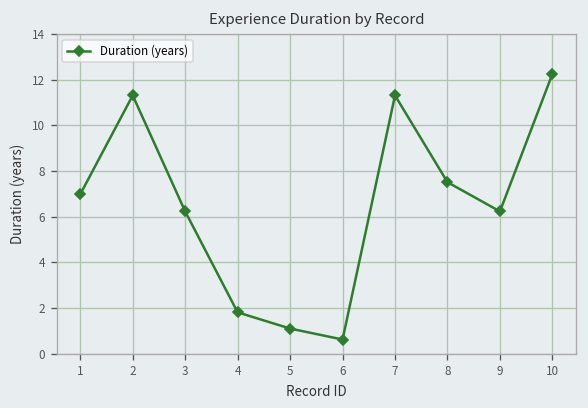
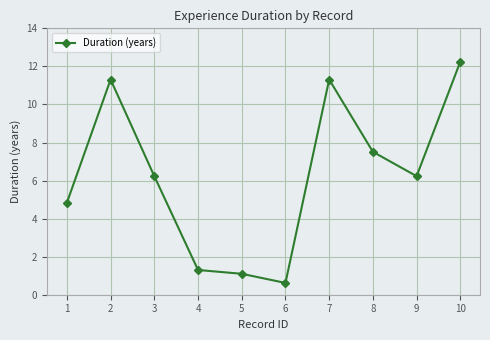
1: 7.0 -> 4.8
4: 1.8 -> 1.3
